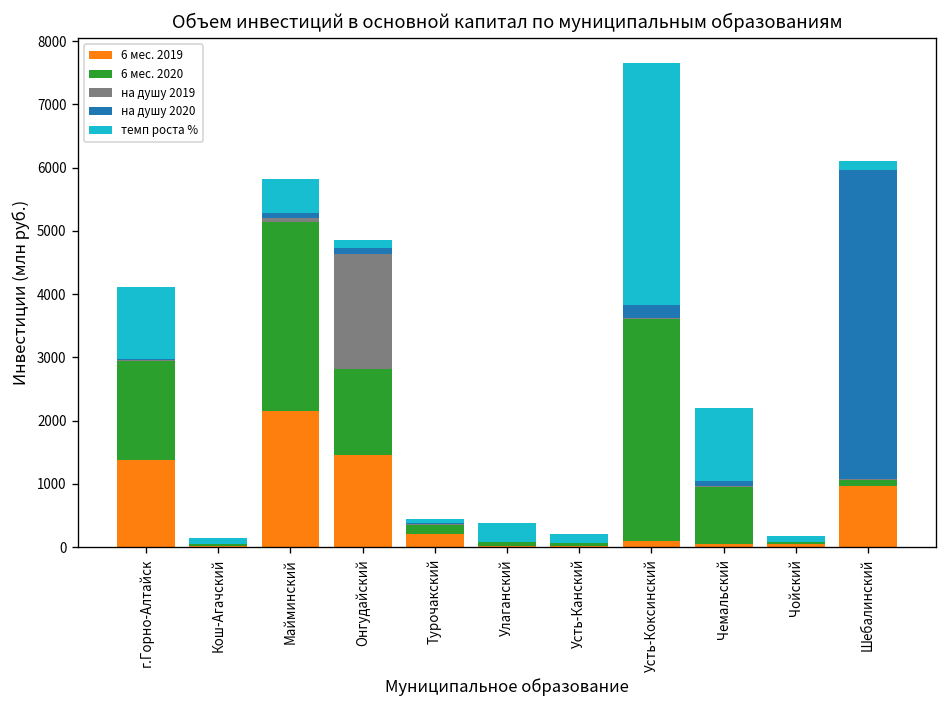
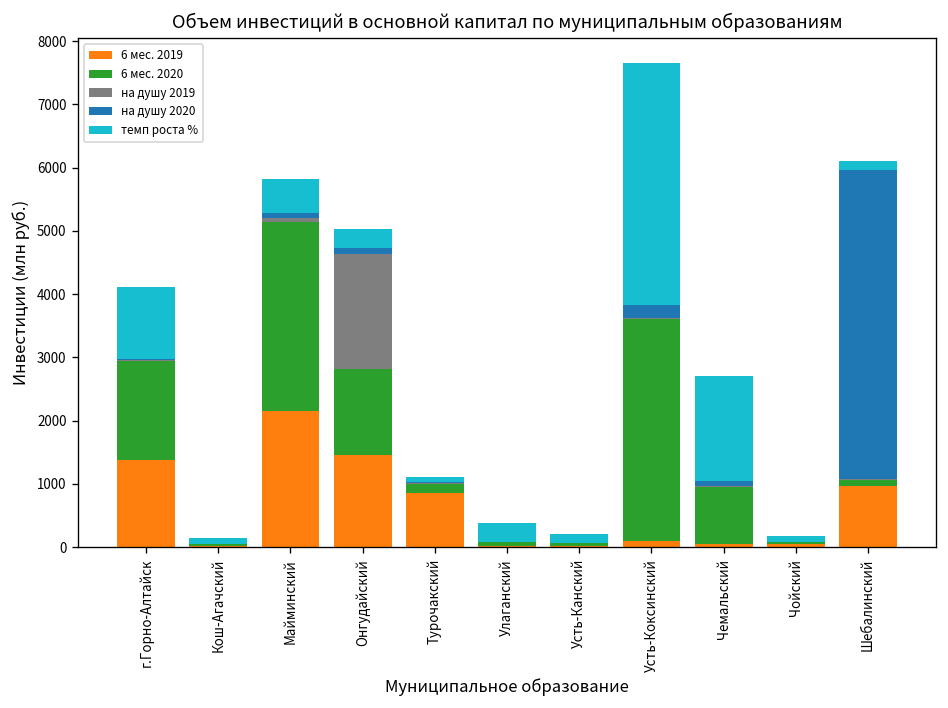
темп роста %, Онгудайский: 100 -> 300
6 мес. 2019, Турочакский: 200 -> 900
темп роста %, Чемальский: 1200 -> 1700
